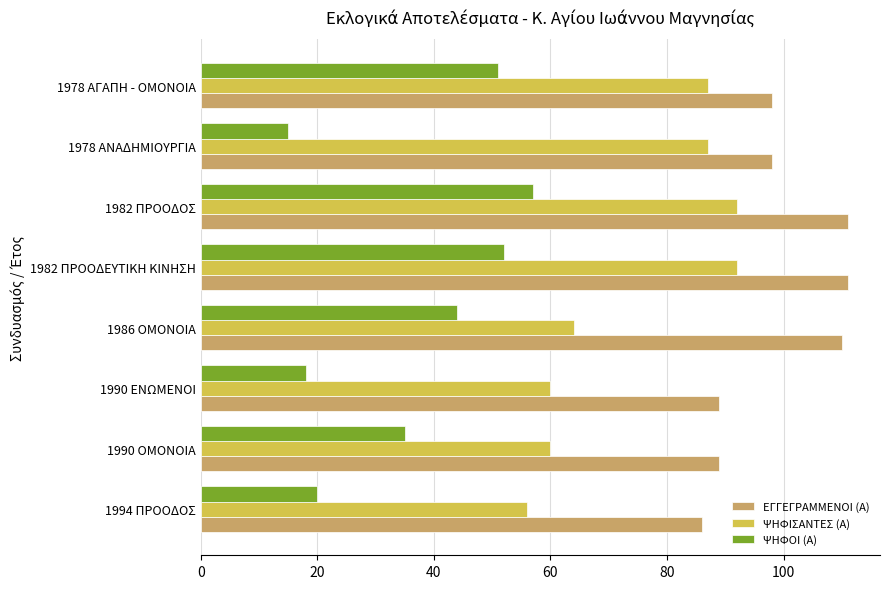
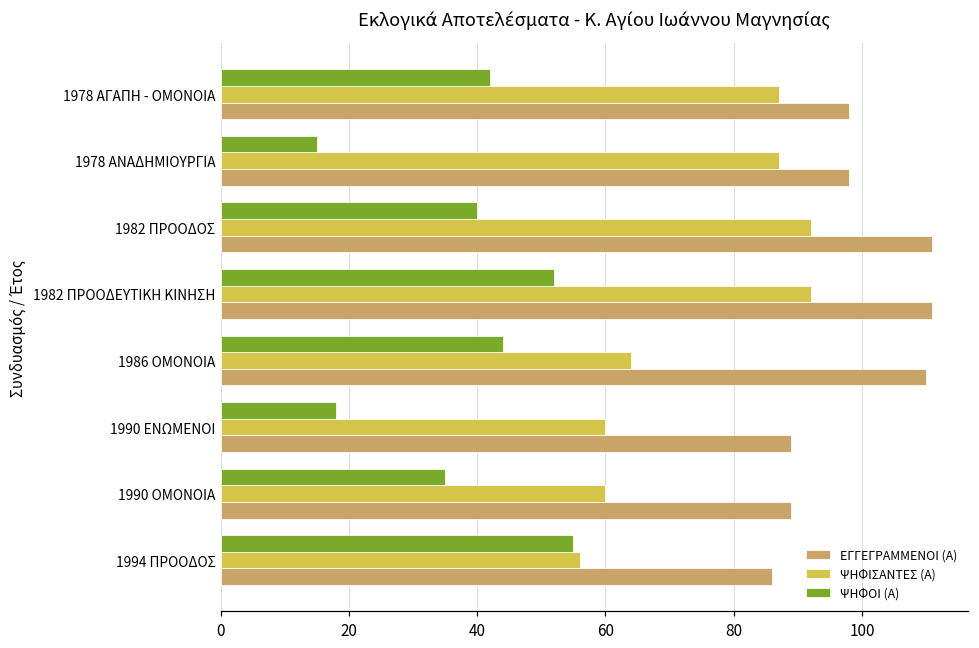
ΨΗΦΟΙ (Α), 1978 ΑΓΑΠΗ - ΟΜΟΝΟΙΑ: 51 -> 42
ΨΗΦΟΙ (Α), 1982 ΠΡΟΟΔΟΣ: 57 -> 40
ΨΗΦΟΙ (Α), 1994 ΠΡΟΟΔΟΣ: 20 -> 55
